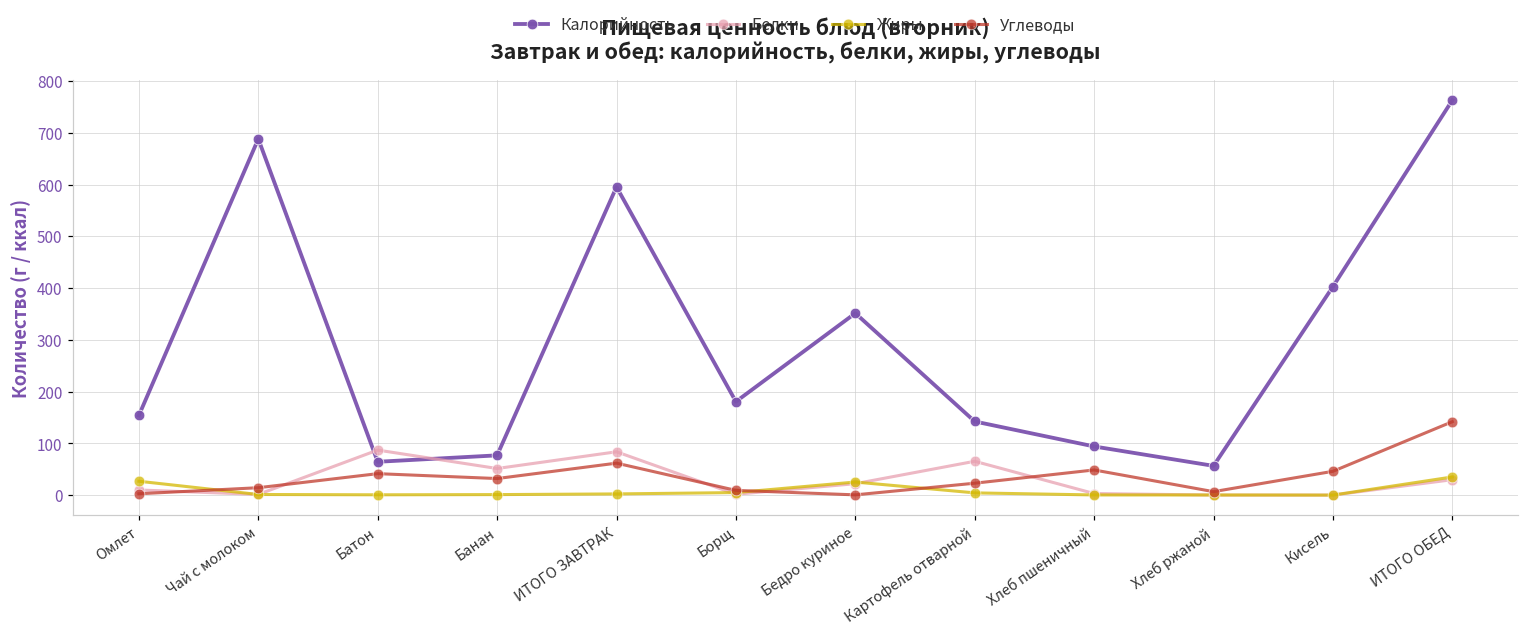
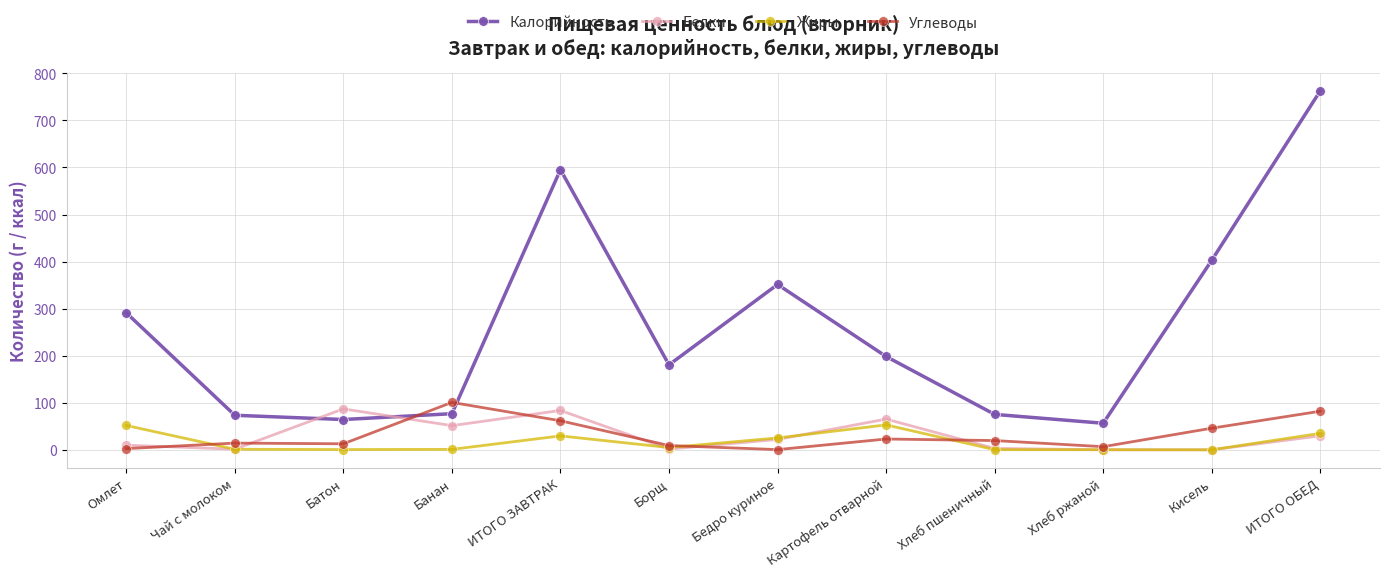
Калорийность, Омлет: 150 -> 290
Жиры, Омлет: 30 -> 50
Калорийность, Чай с молоком: 690 -> 70
Углеводы, Батон: 40 -> 10
Углеводы, Банан: 30 -> 100
Жиры, ИТОГО ЗАВТРАК: 0 -> 30
Калорийность, Картофель отварной: 140 -> 200
Жиры, Картофель отварной: 0 -> 50
Калорийность, Хлеб пшеничный: 90 -> 80
Углеводы, Хлеб пшеничный: 50 -> 20
Углеводы, ИТОГО ОБЕД: 140 -> 80
